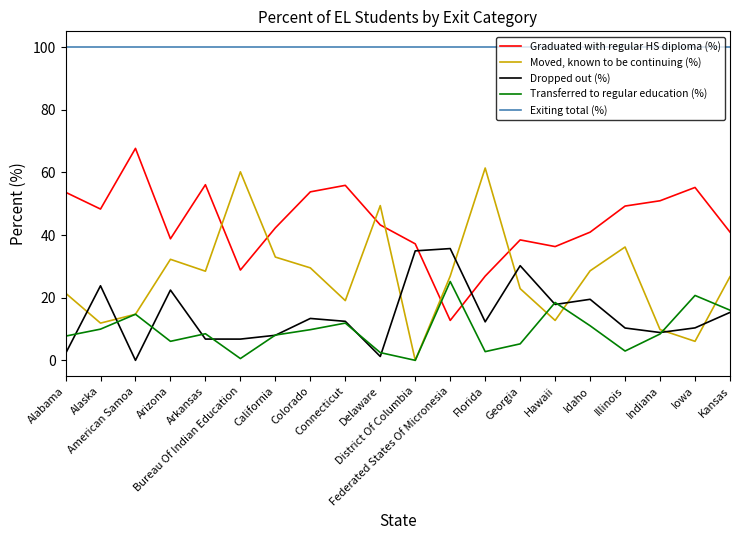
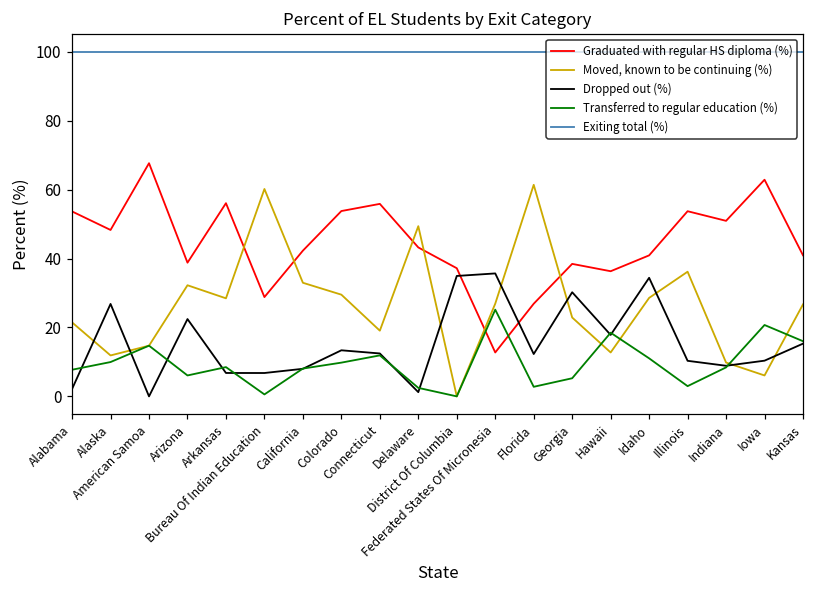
Dropped out (%), Alaska: 24 -> 27
Dropped out (%), Idaho: 19 -> 34
Graduated with regular HS diploma (%), Illinois: 49 -> 54
Graduated with regular HS diploma (%), Iowa: 55 -> 63
